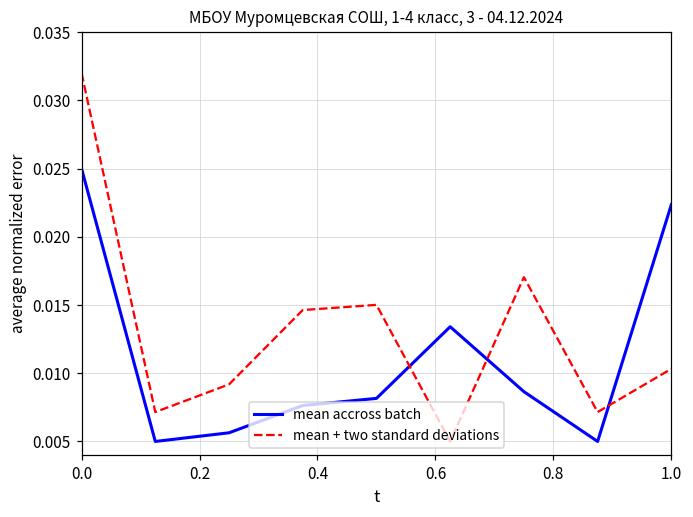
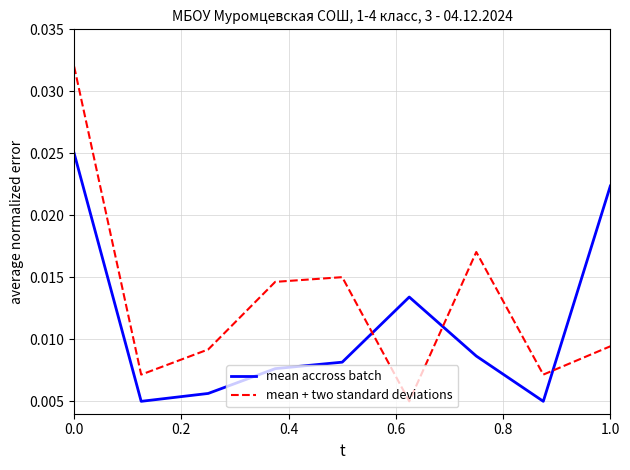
mean + two standard deviations, 1.0: 0.0103 -> 0.0094
